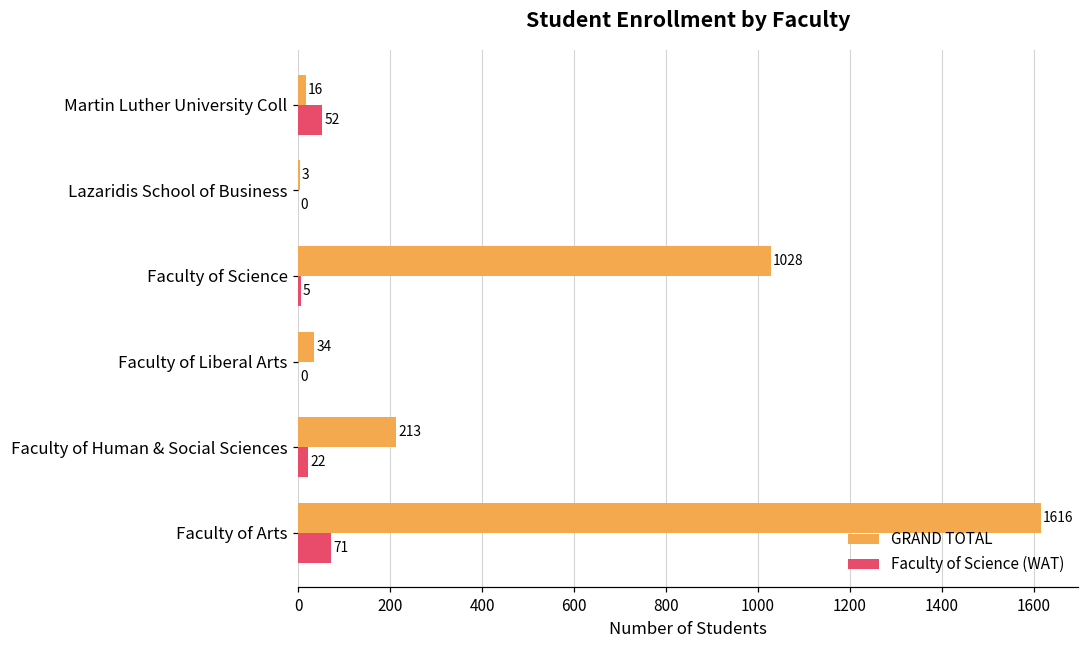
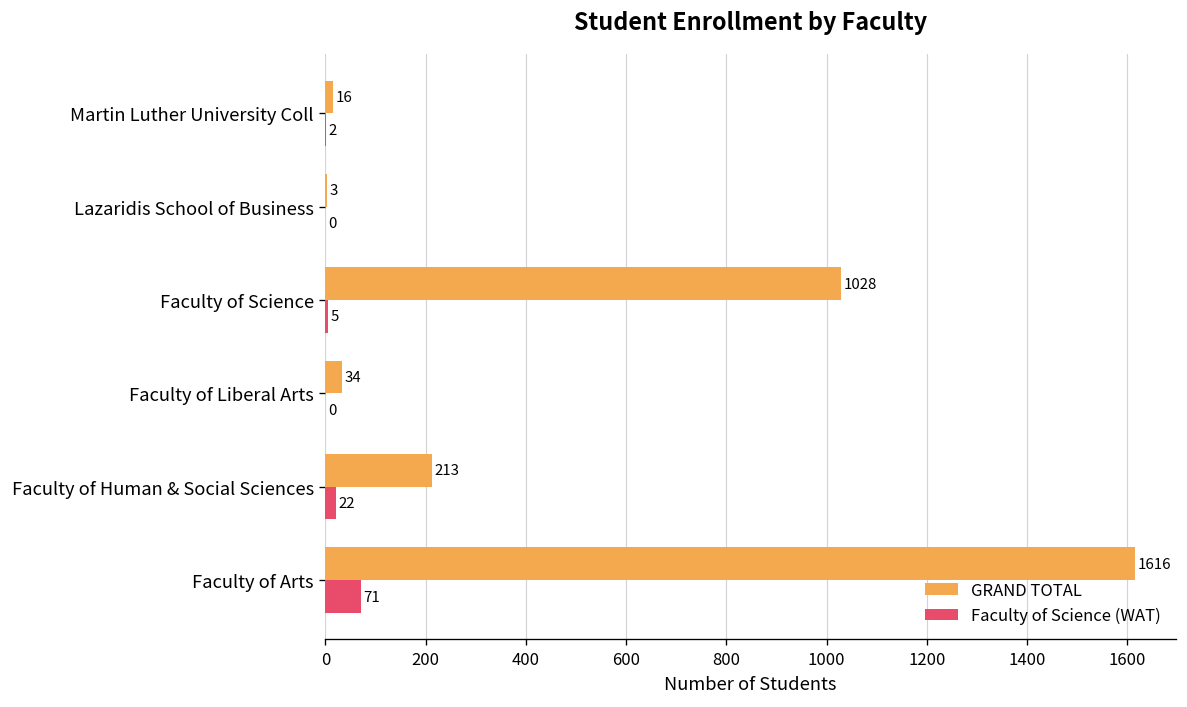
Faculty of Science (WAT), Martin Luther University Coll: 52 -> 2
